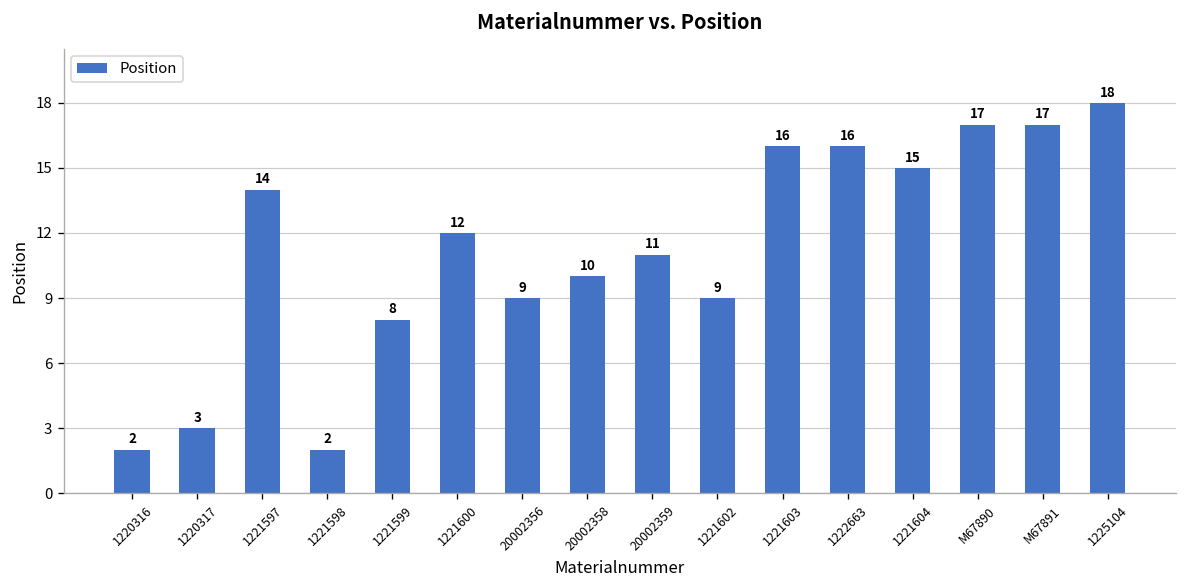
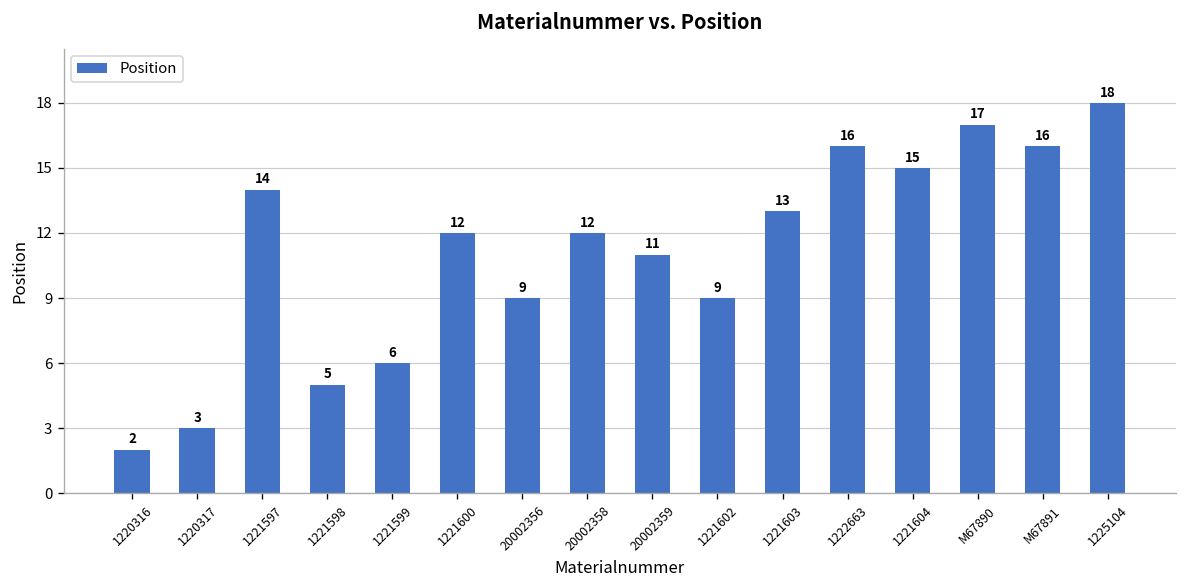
1221598: 2 -> 5
1221599: 8 -> 6
20002358: 10 -> 12
1221603: 16 -> 13
M67891: 17 -> 16
